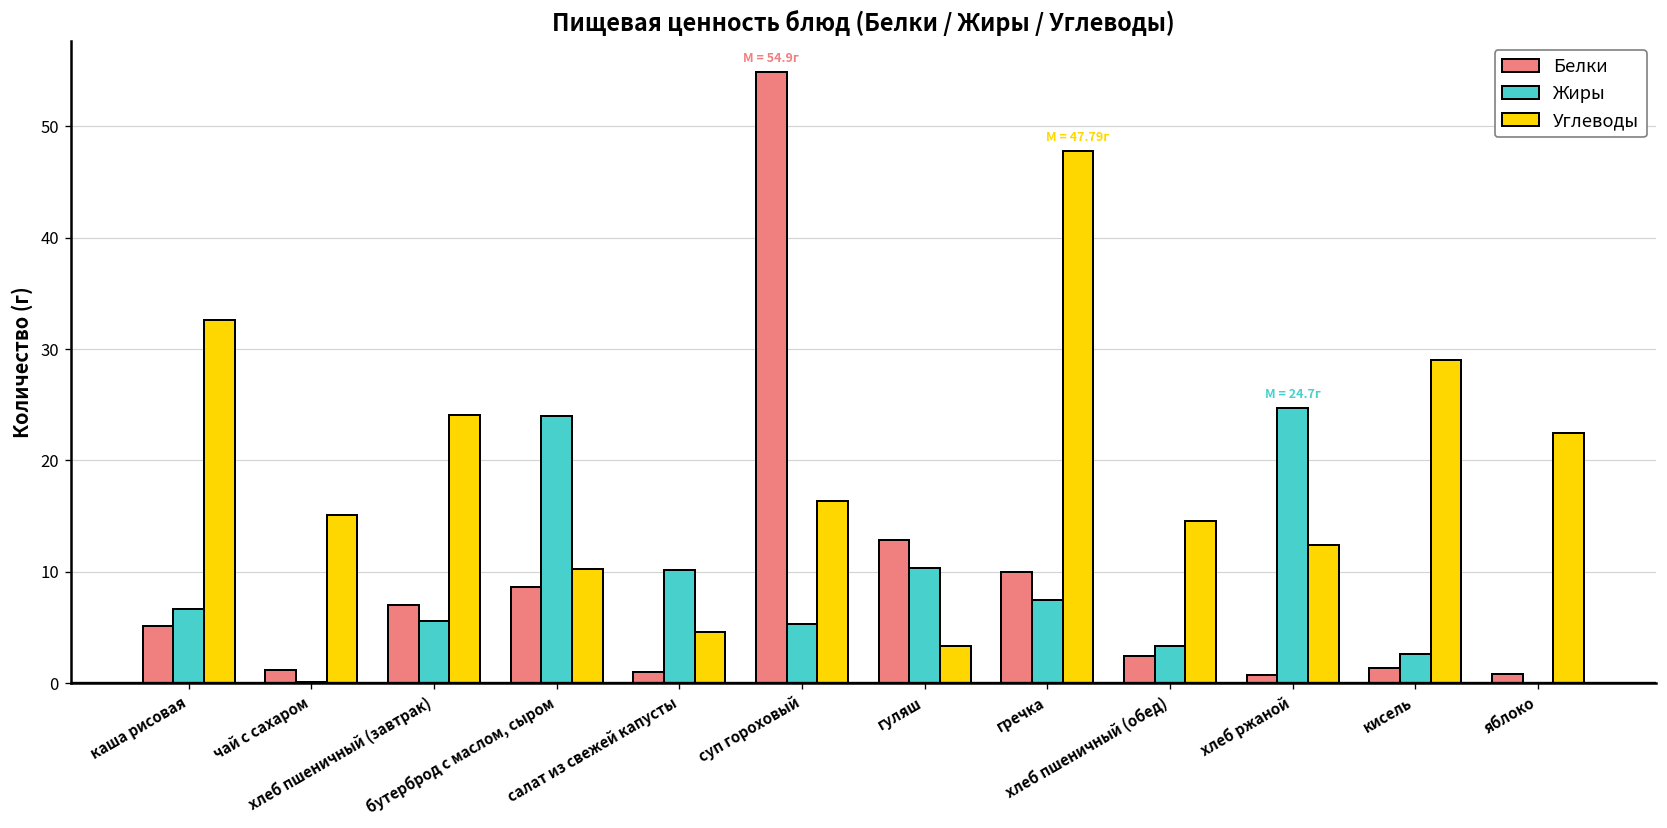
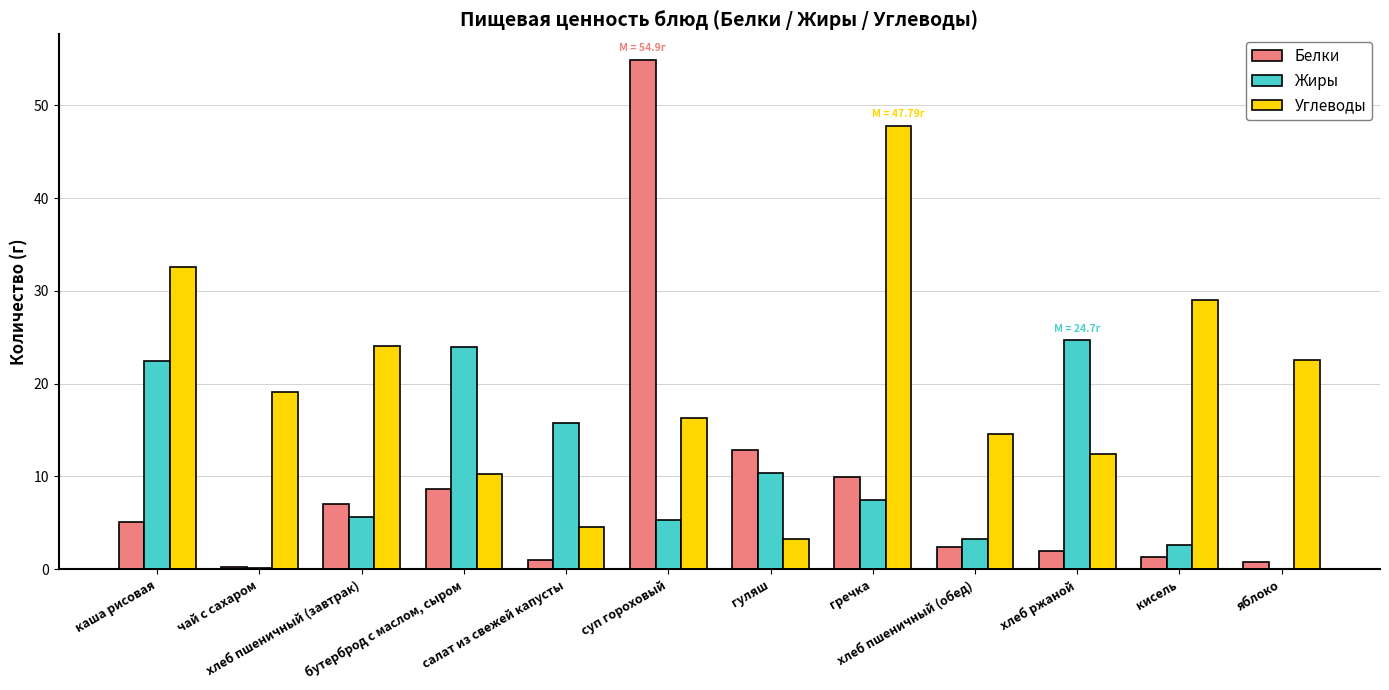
Жиры, каша рисовая: 7 -> 22
Белки, чай с сахаром: 1 -> 0
Углеводы, чай с сахаром: 15 -> 19
Жиры, салат из свежей капусты: 10 -> 16
Белки, хлеб ржаной: 1 -> 2
